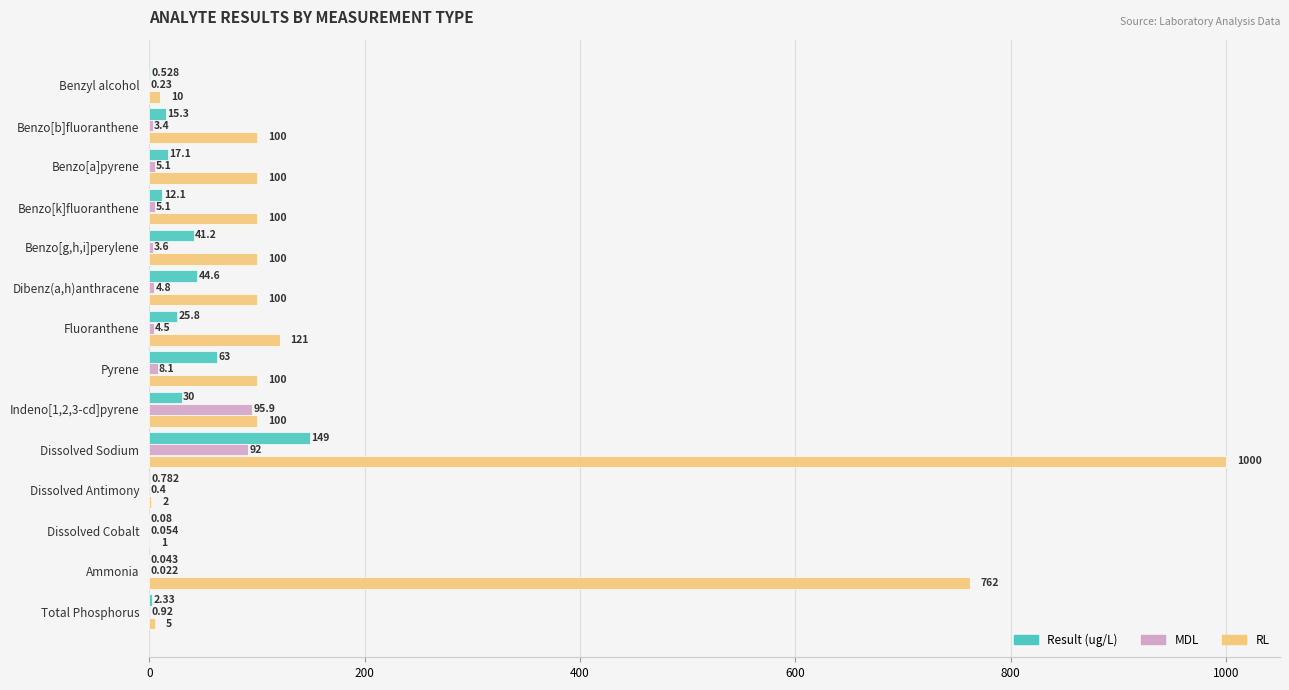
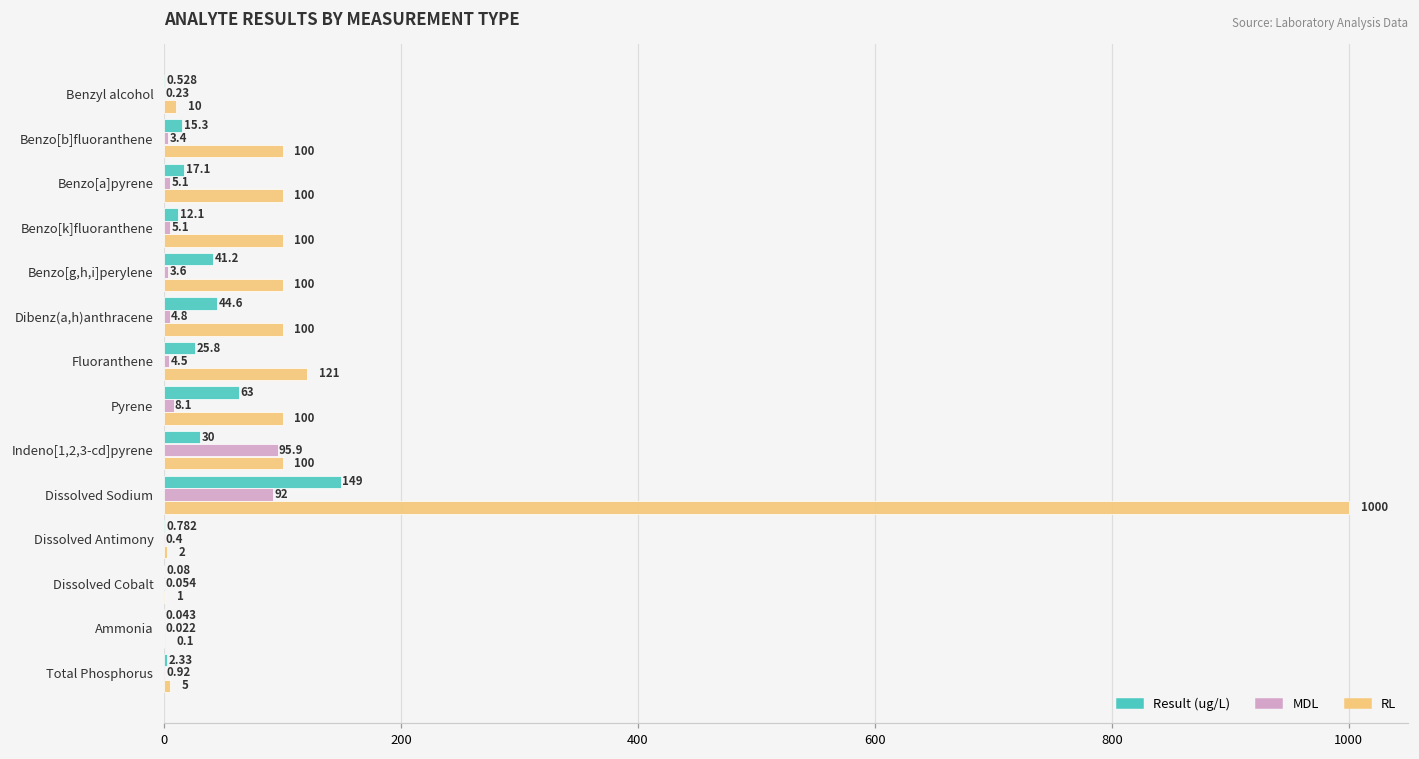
RL, Ammonia: 762 -> 0.1
